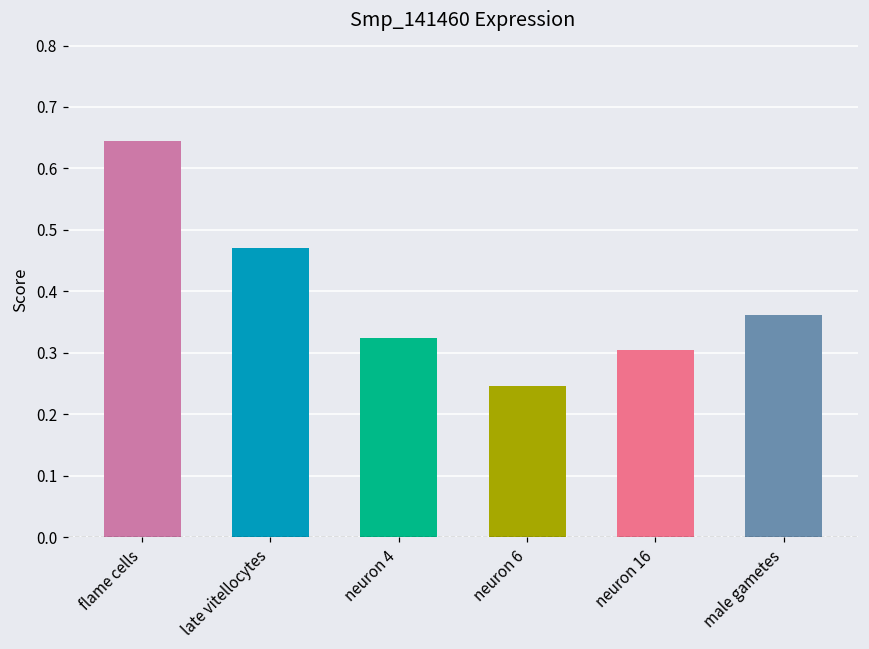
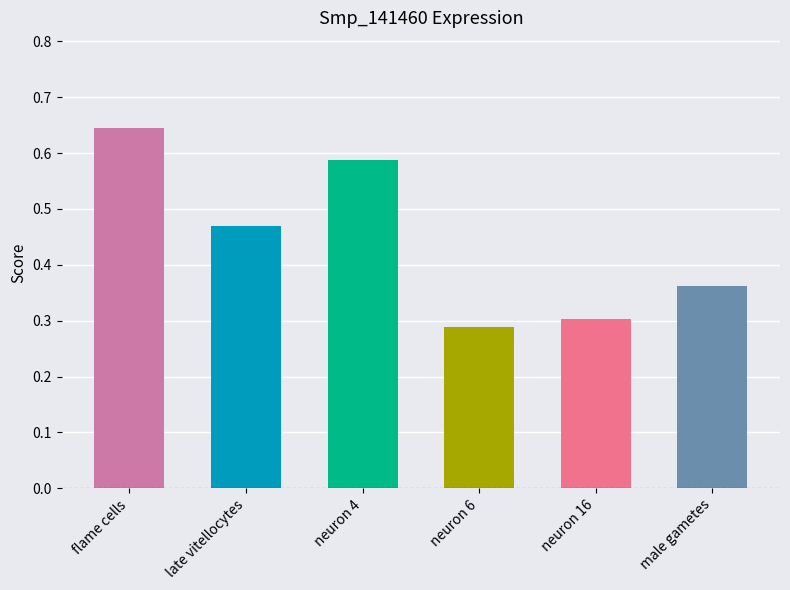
neuron 4: 0.32 -> 0.59
neuron 6: 0.25 -> 0.29
